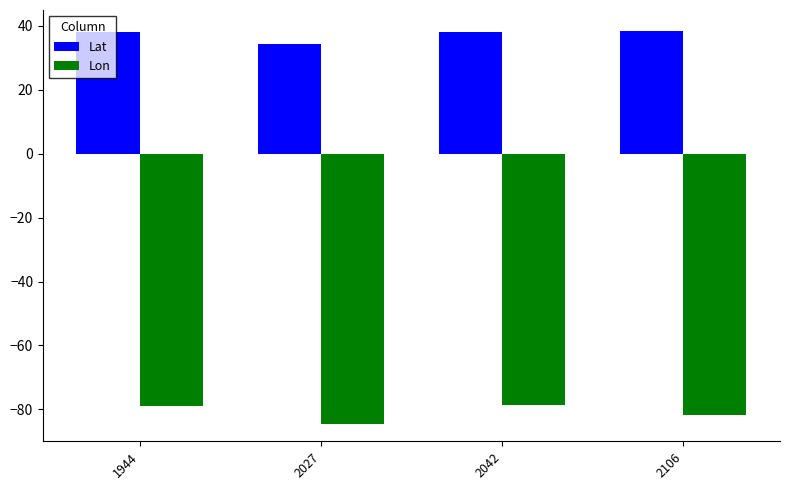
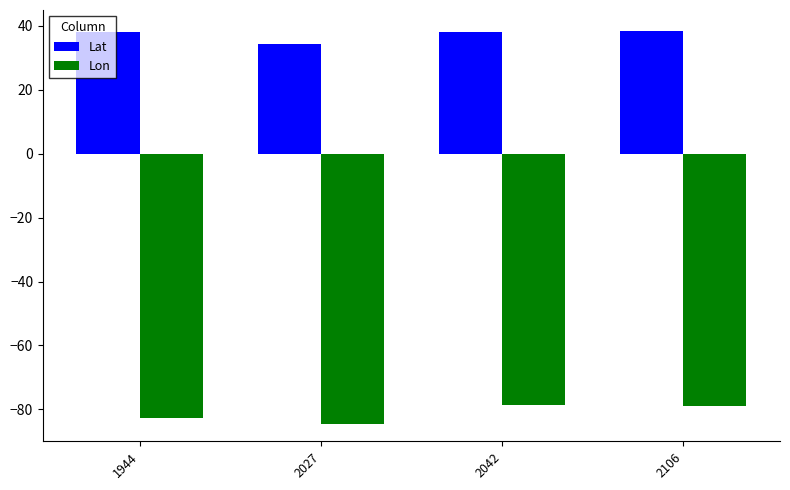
Lon, 1944: -79 -> -83
Lon, 2106: -82 -> -79
